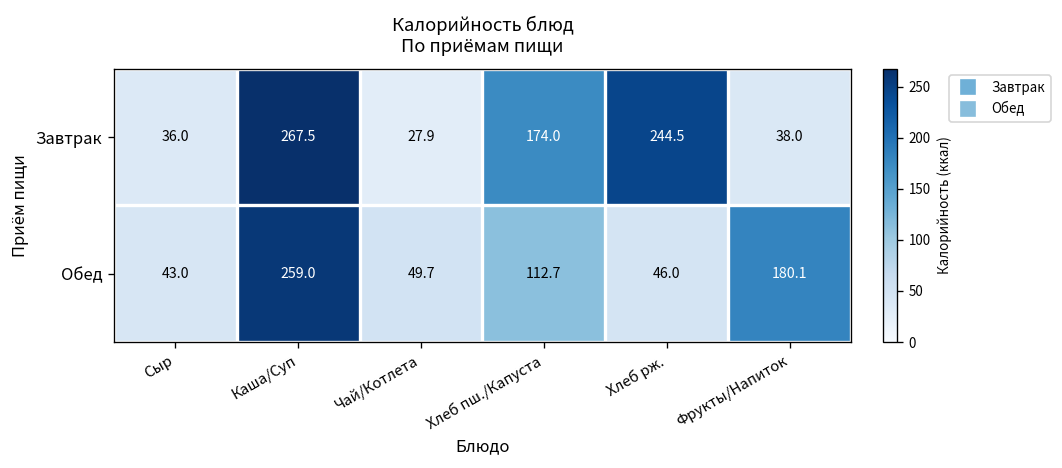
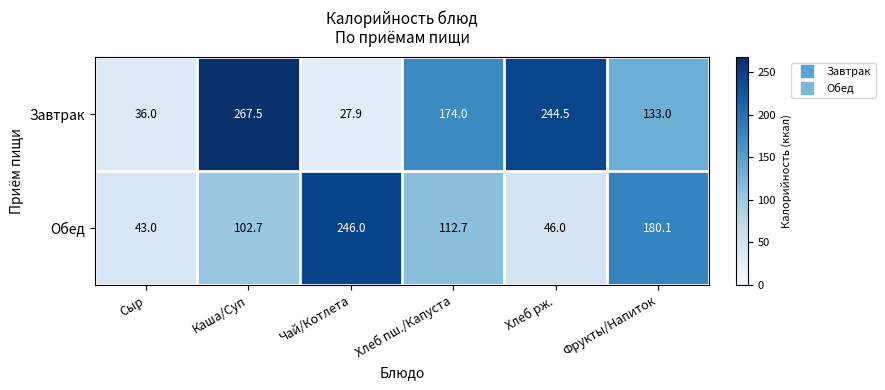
Завтрак, Фрукты/Напиток: 38.0 -> 133.0
Обед, Каша/Суп: 259.0 -> 102.7
Обед, Чай/Котлета: 49.7 -> 246.0
